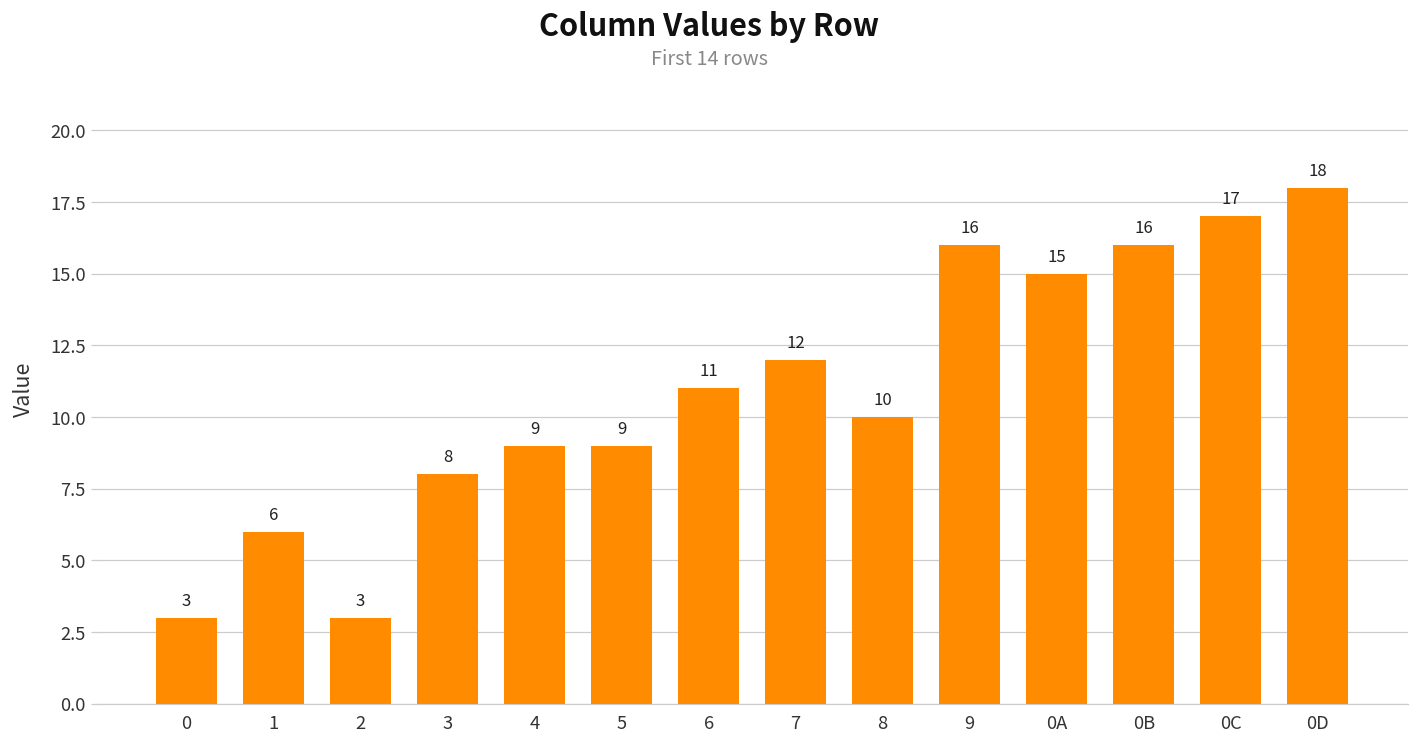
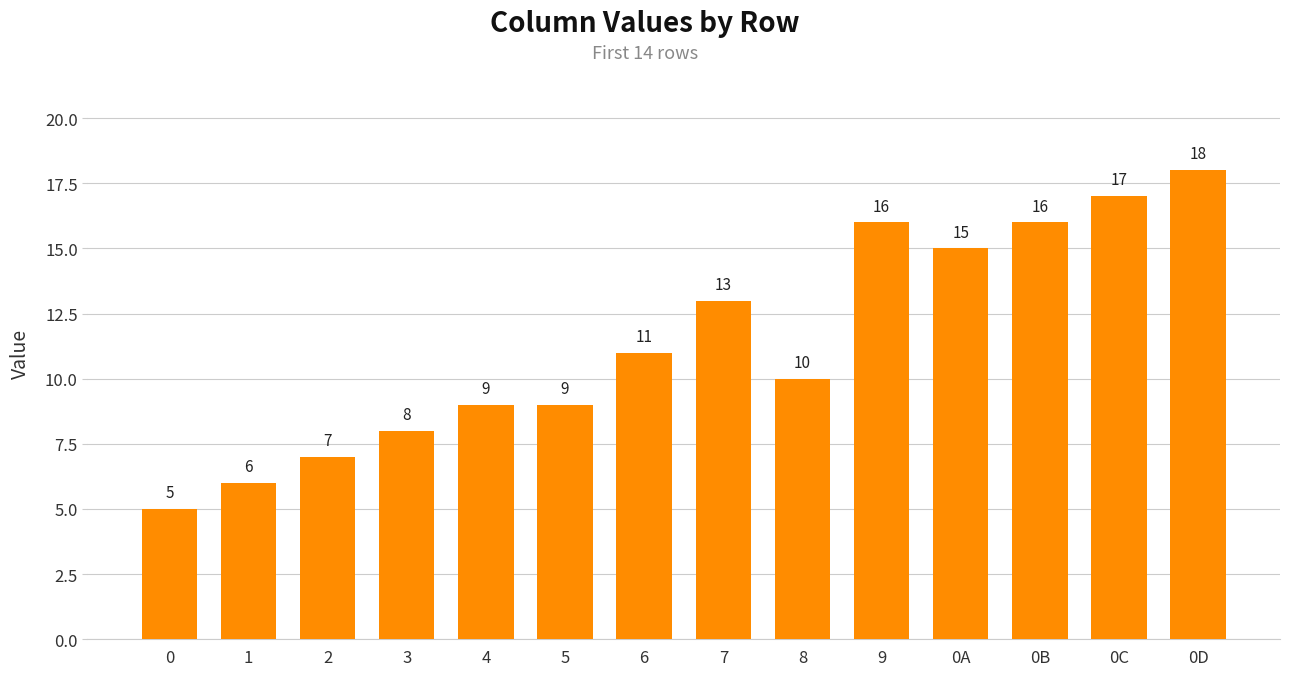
0: 3 -> 5
2: 3 -> 7
7: 12 -> 13
